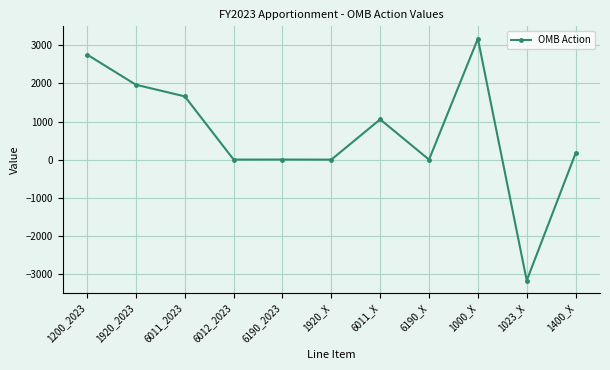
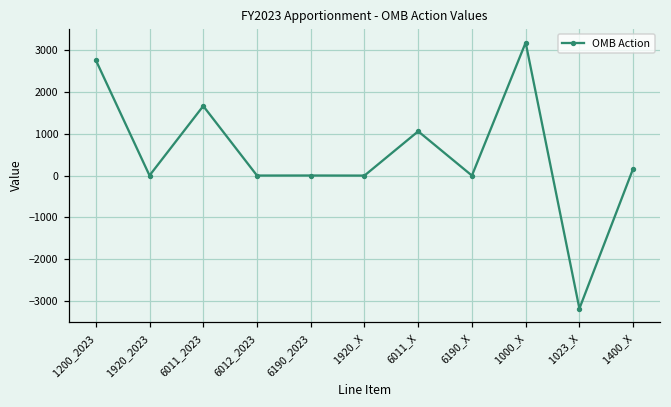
1920_2023: 2000 -> 0
